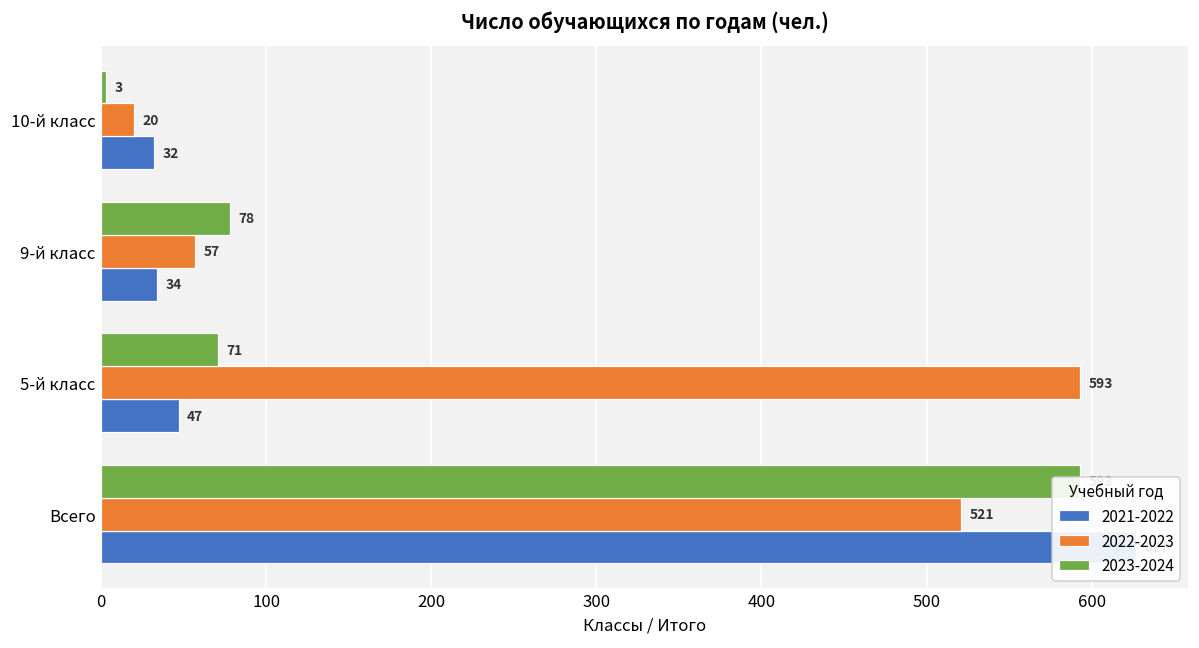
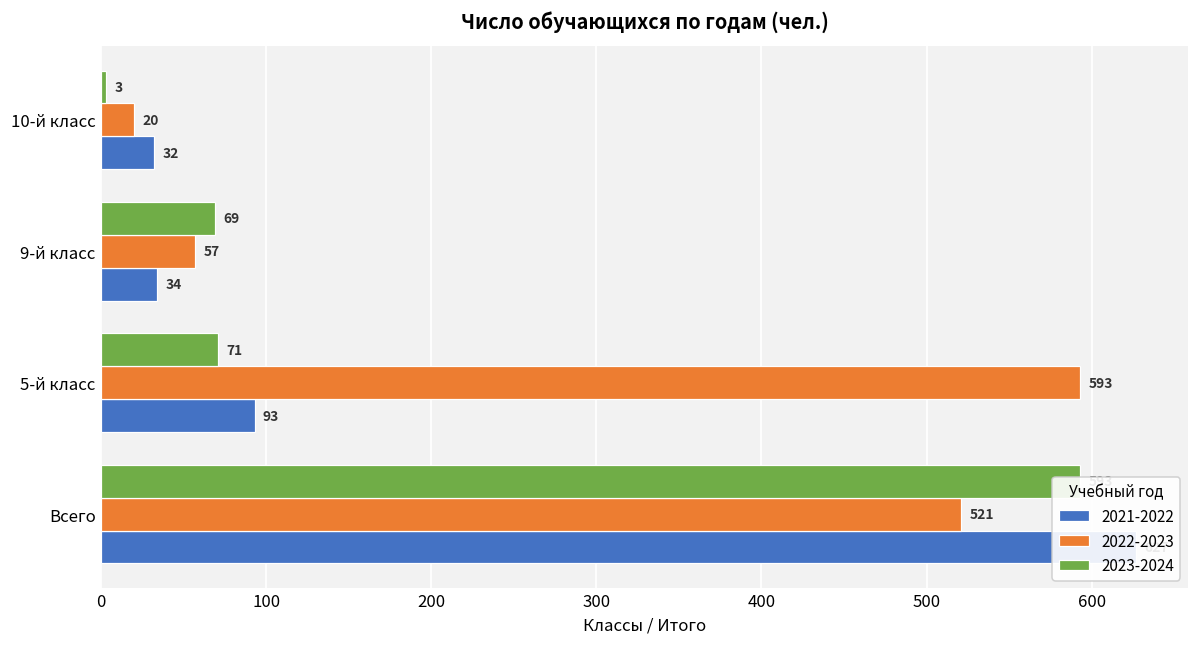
2023-2024, 9-й класс: 78 -> 69
2021-2022, 5-й класс: 47 -> 93
